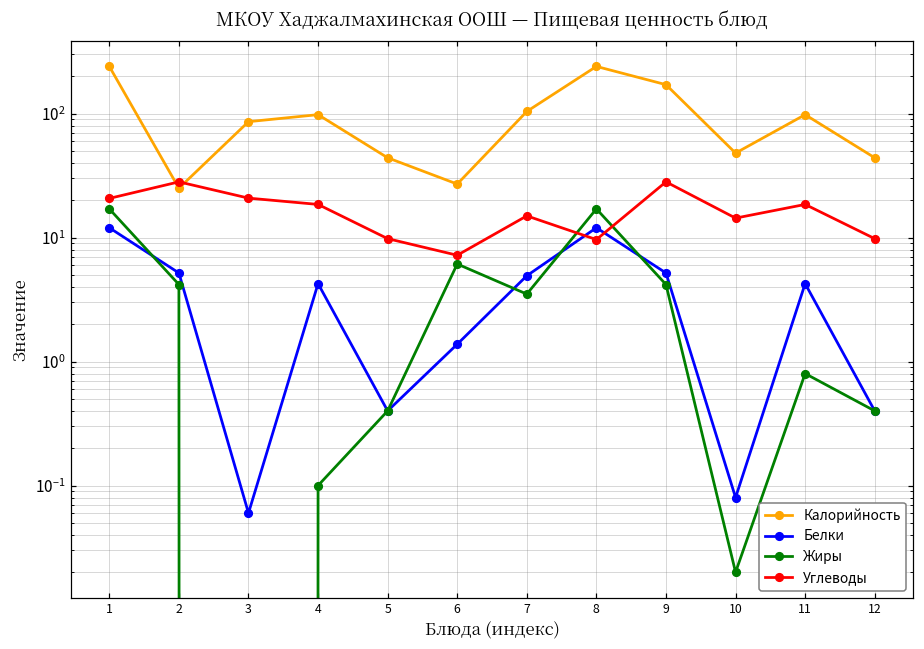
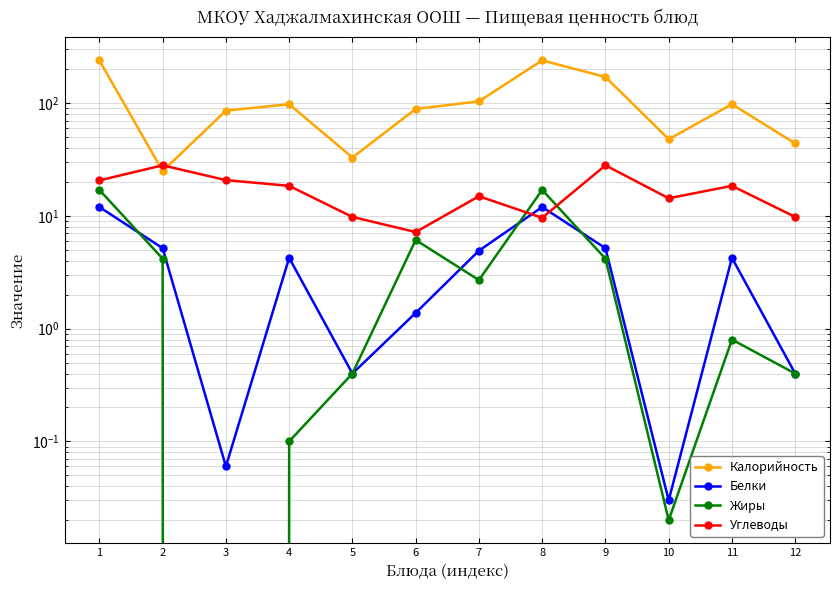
Калорийность, 5: 44 -> 33
Калорийность, 6: 27 -> 90
Жиры, 7: 3.5 -> 2.7
Белки, 10: 0.08 -> 0.03
